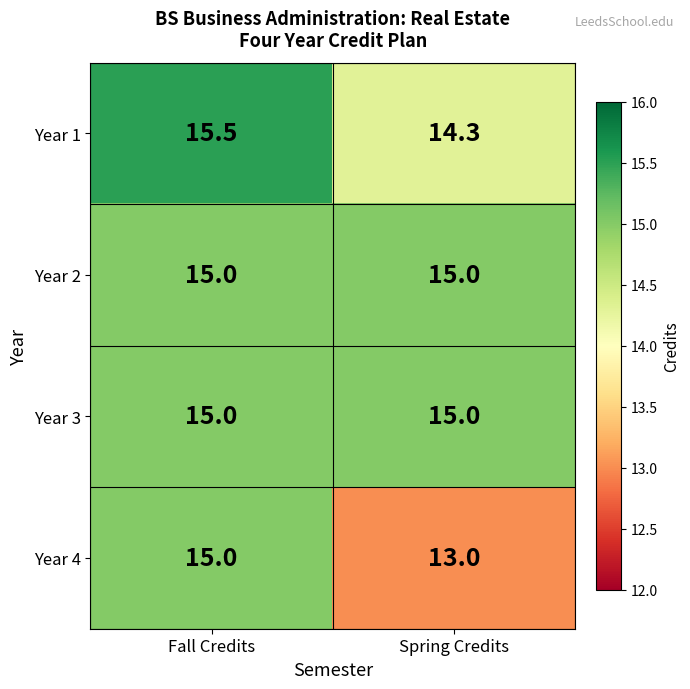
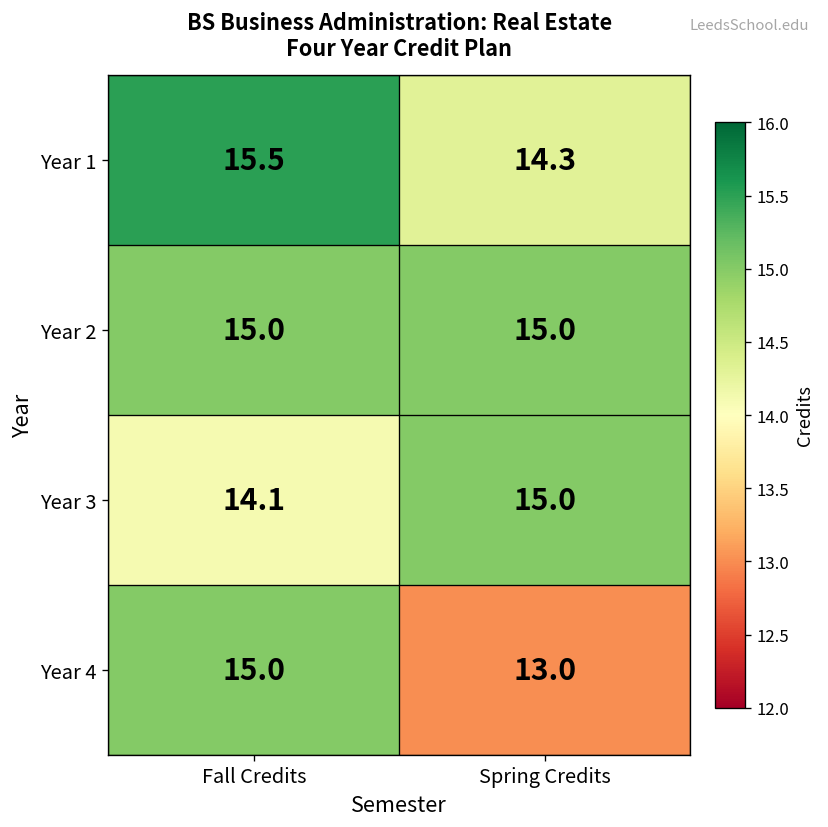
Year 3, Fall Credits: 15.0 -> 14.1
